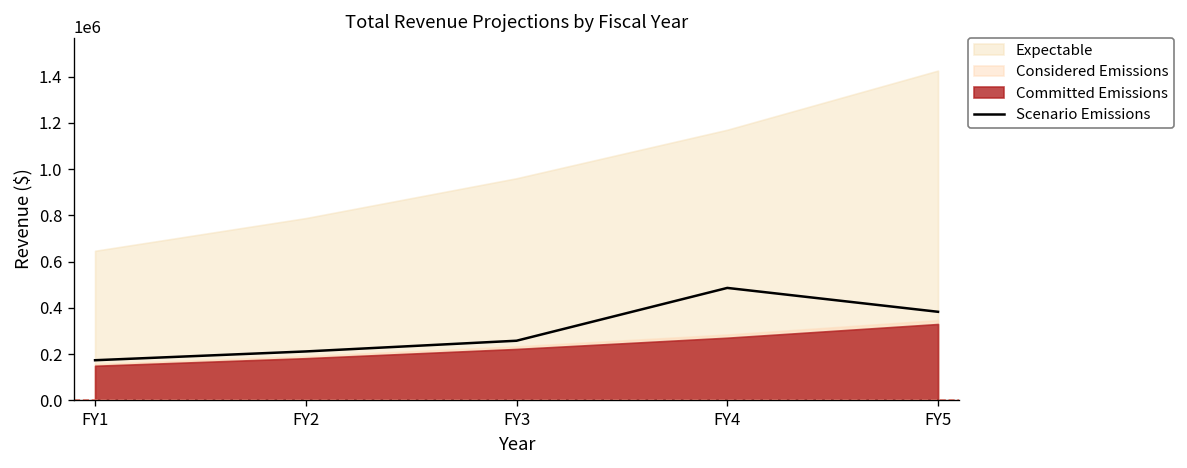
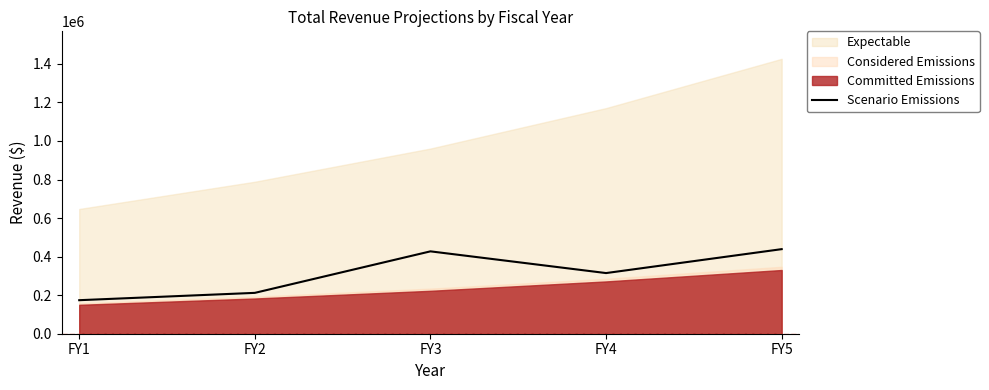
Scenario Emissions, FY3: 260000 -> 430000
Scenario Emissions, FY4: 490000 -> 310000
Scenario Emissions, FY5: 380000 -> 440000
